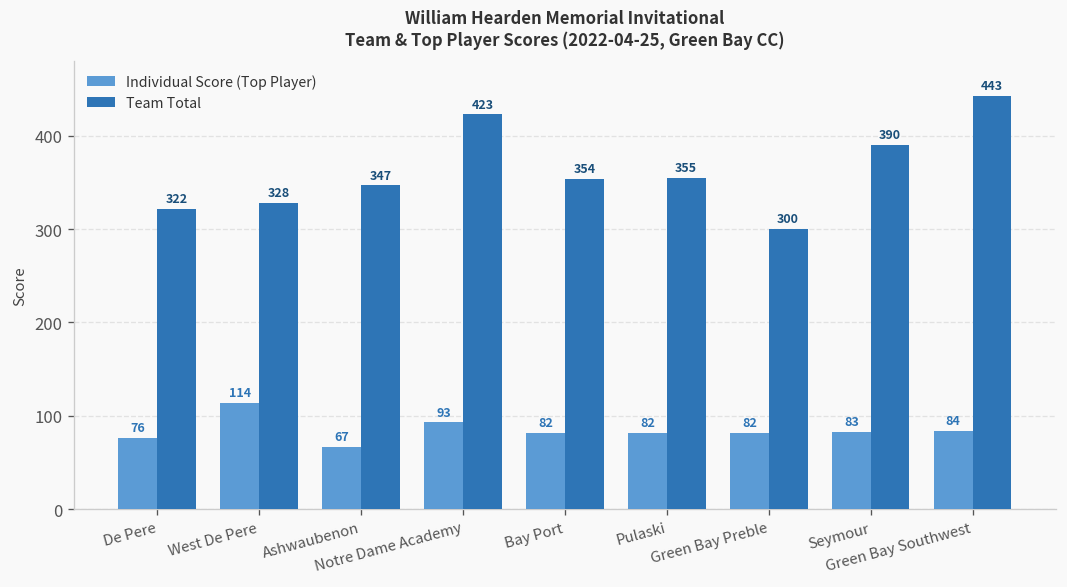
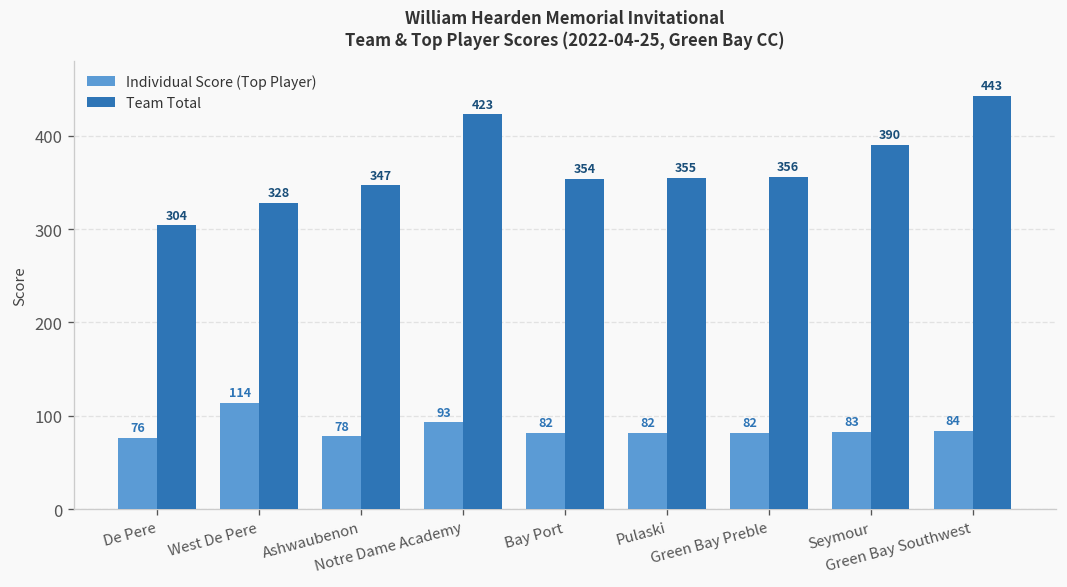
Team Total, De Pere: 322 -> 304
Individual Score (Top Player), Ashwaubenon: 67 -> 78
Team Total, Green Bay Preble: 300 -> 356
